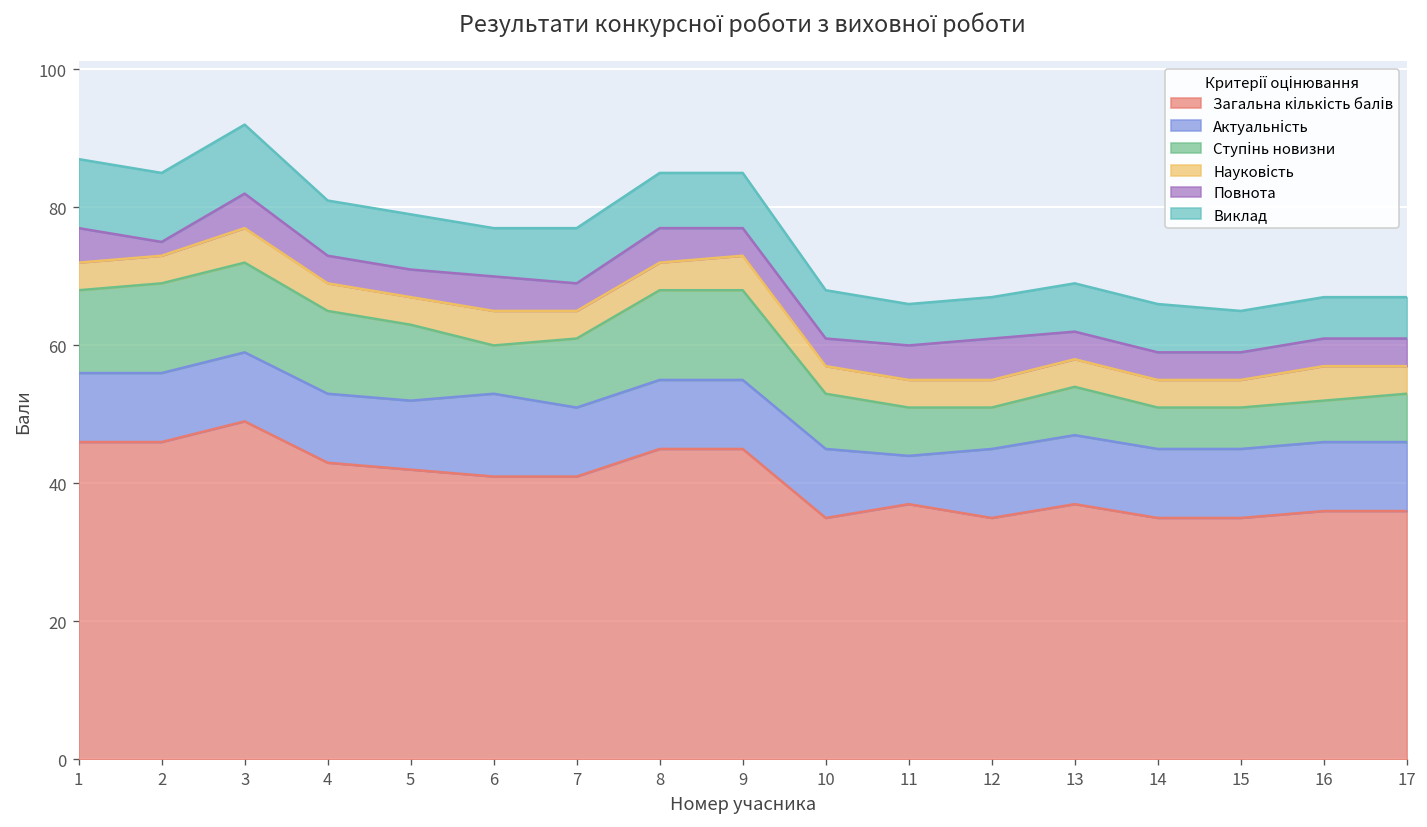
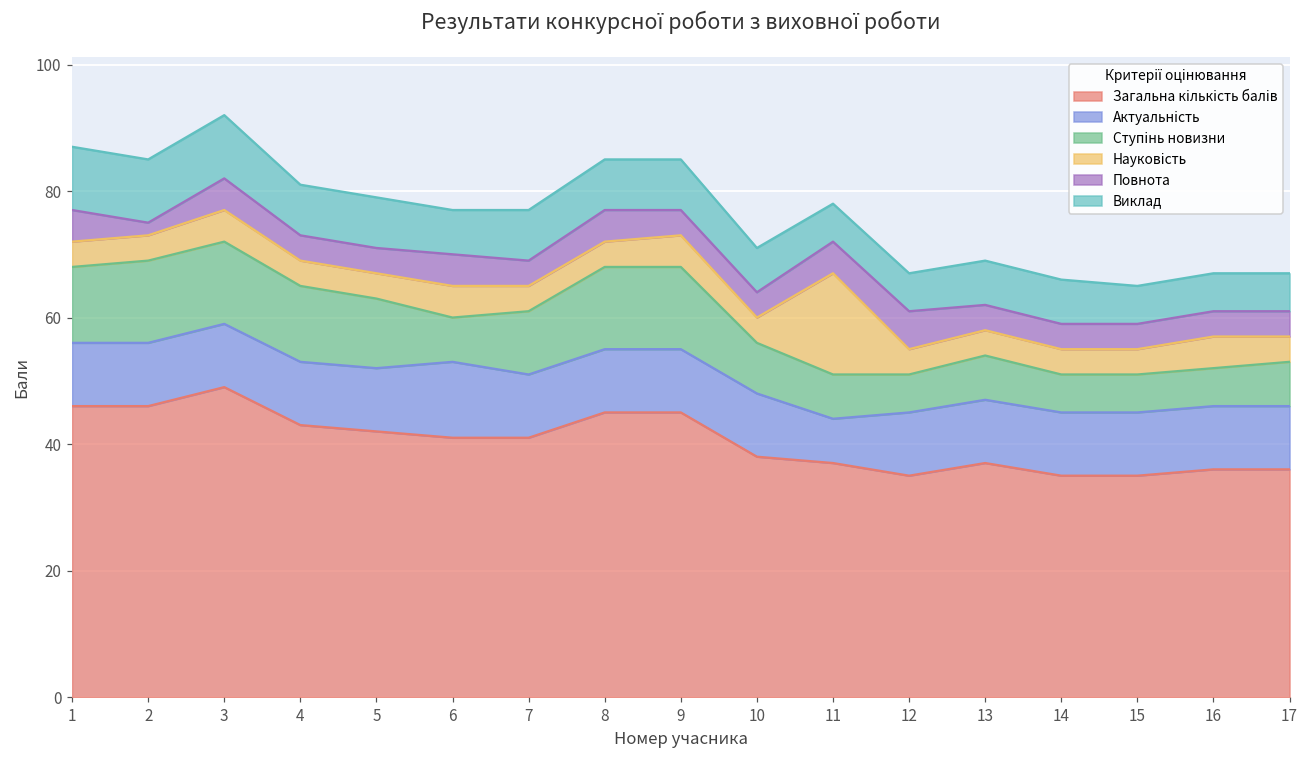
Загальна кількість балів, 10: 35 -> 38
Науковість, 11: 4 -> 16
